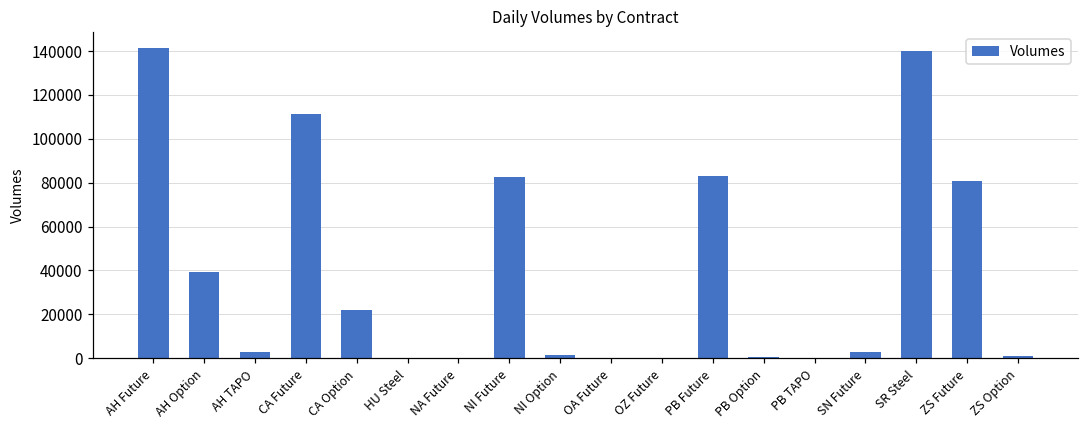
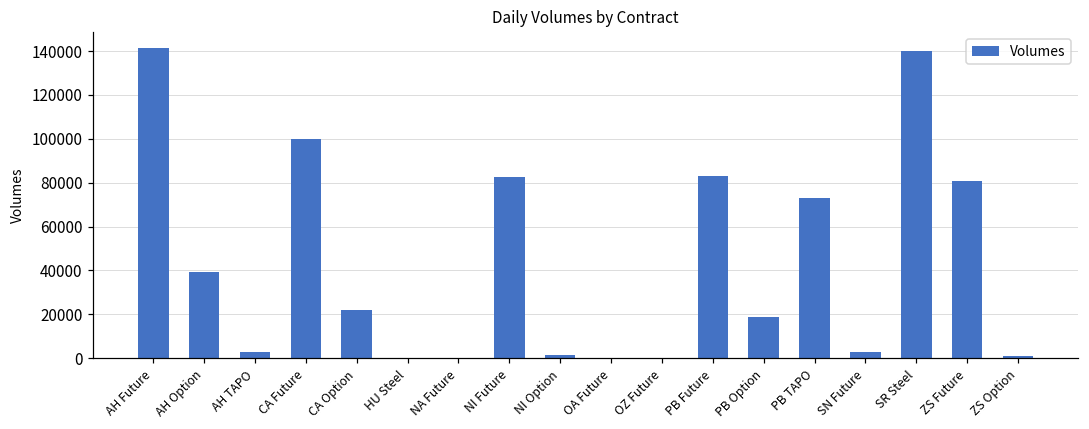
CA Future: 111000 -> 100000
PB Option: 0 -> 19000
PB TAPO: 0 -> 73000
